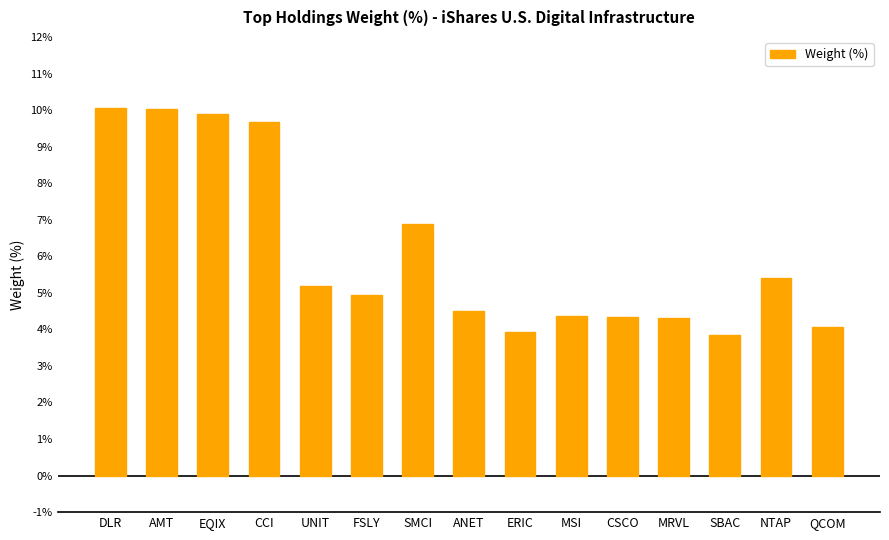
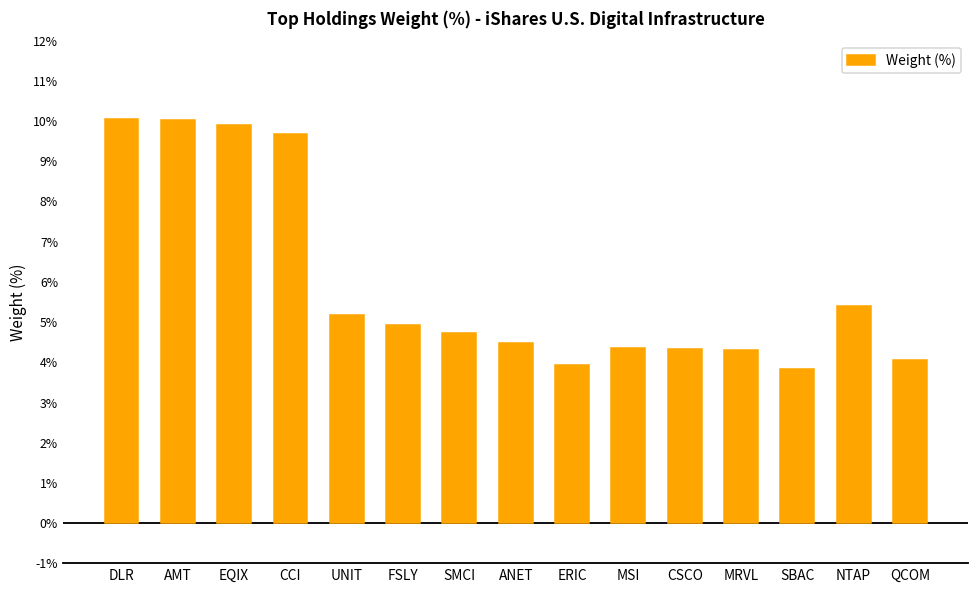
SMCI: 6.9% -> 4.7%
